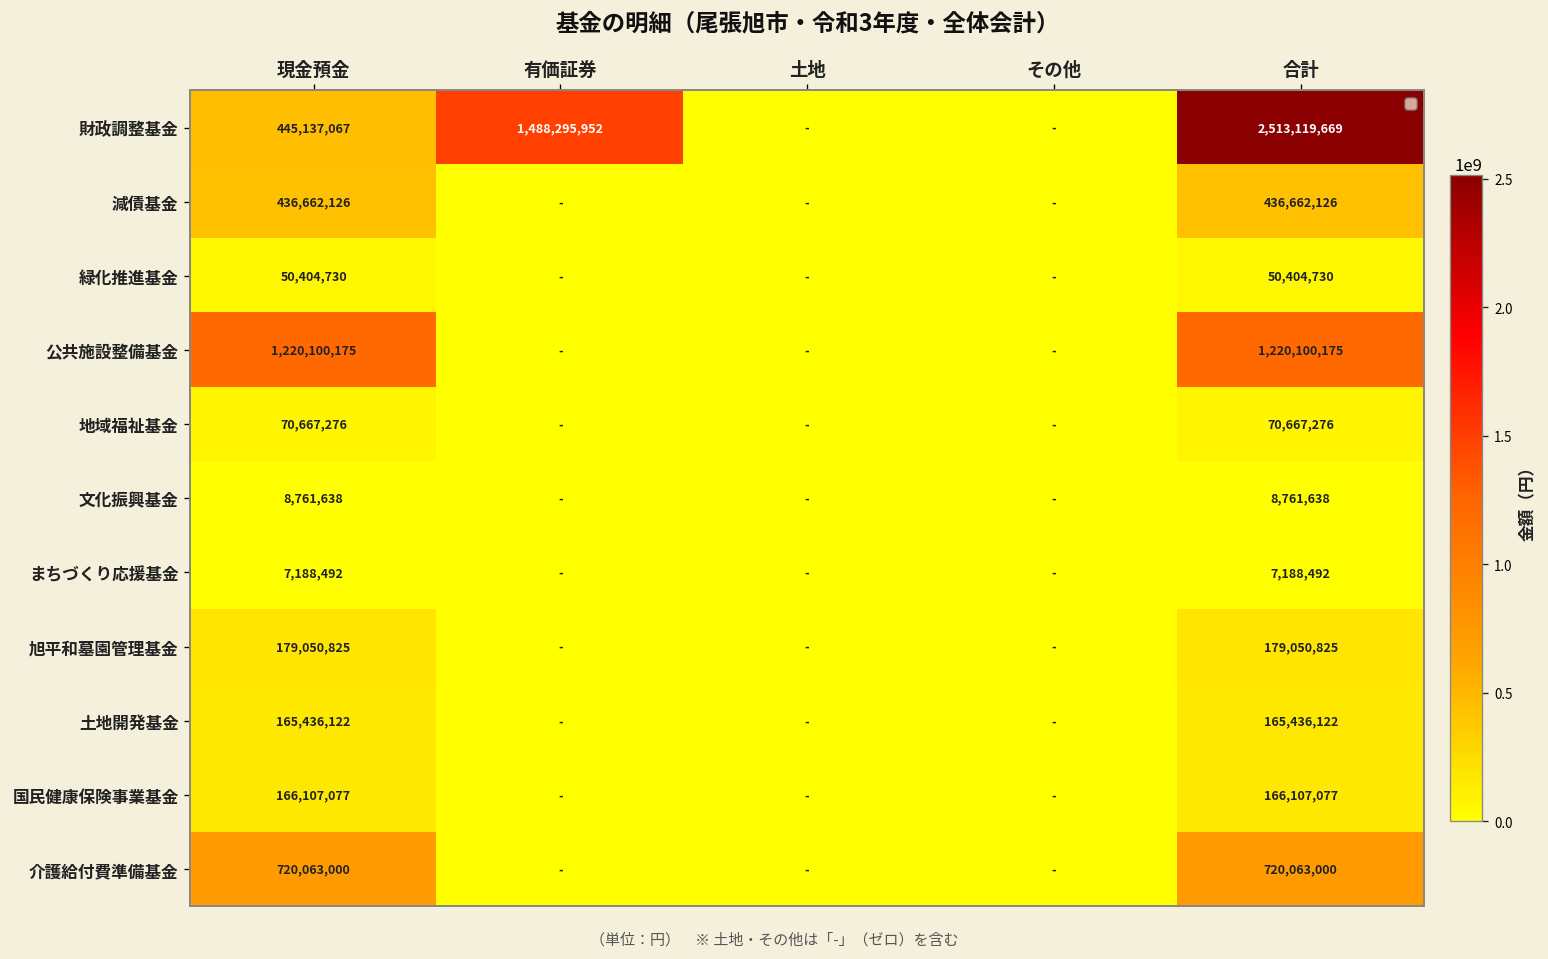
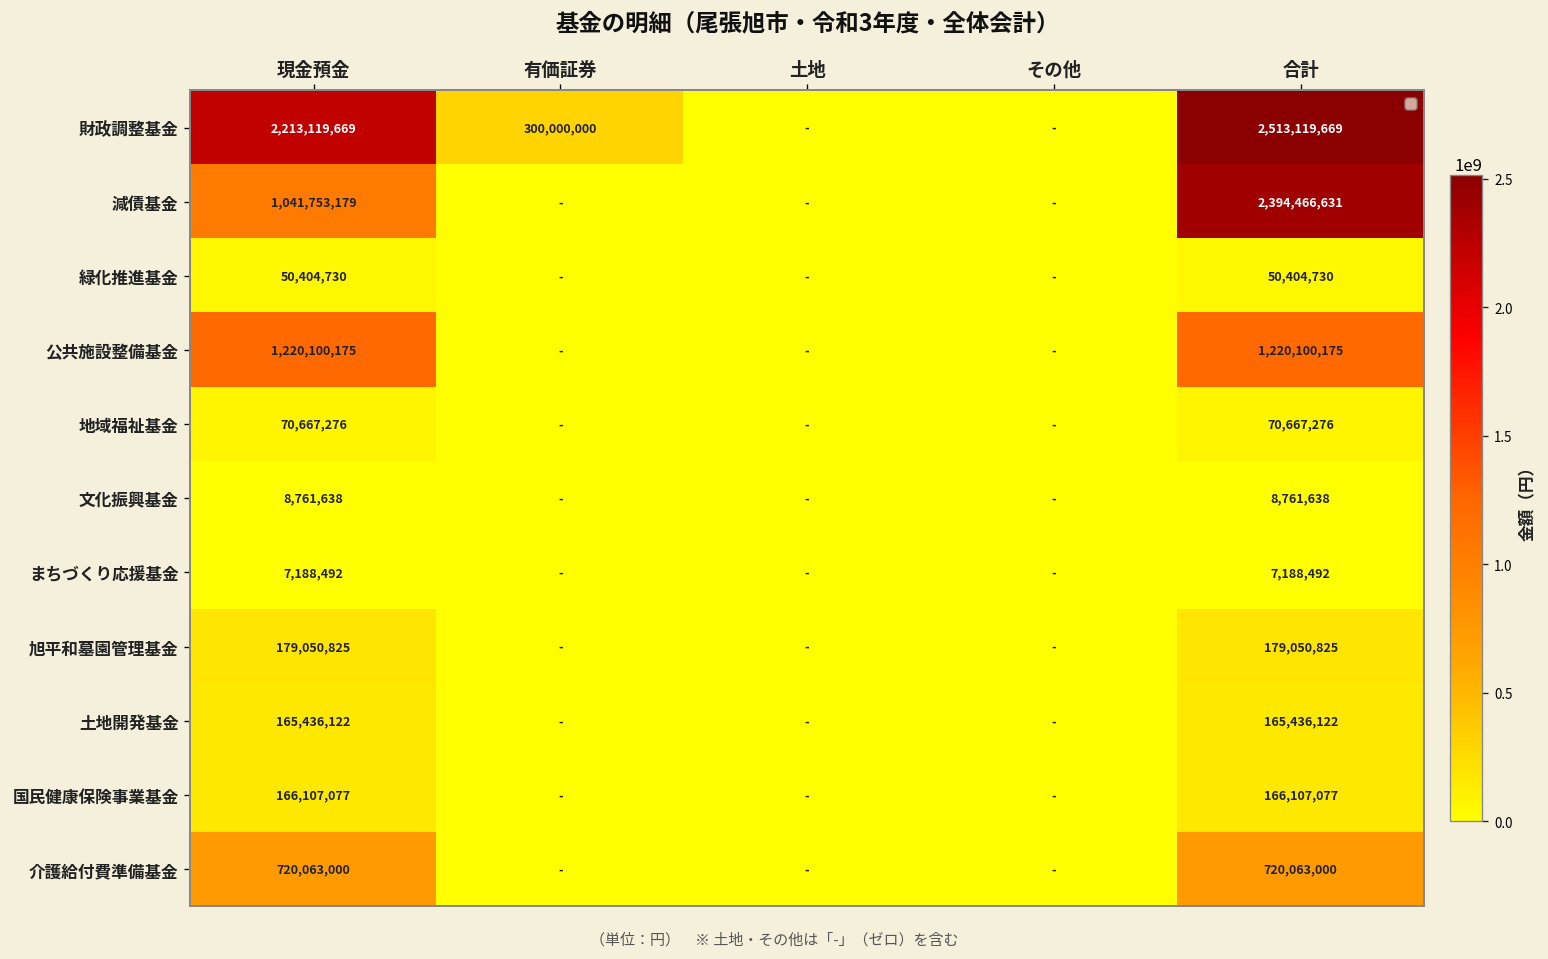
財政調整基金, 現金預金: 445,137,067 -> 2,213,119,669
財政調整基金, 有価証券: 1,488,295,952 -> 300,000,000
減債基金, 現金預金: 436,662,126 -> 1,041,753,179
減債基金, 合計: 436,662,126 -> 2,394,466,631
